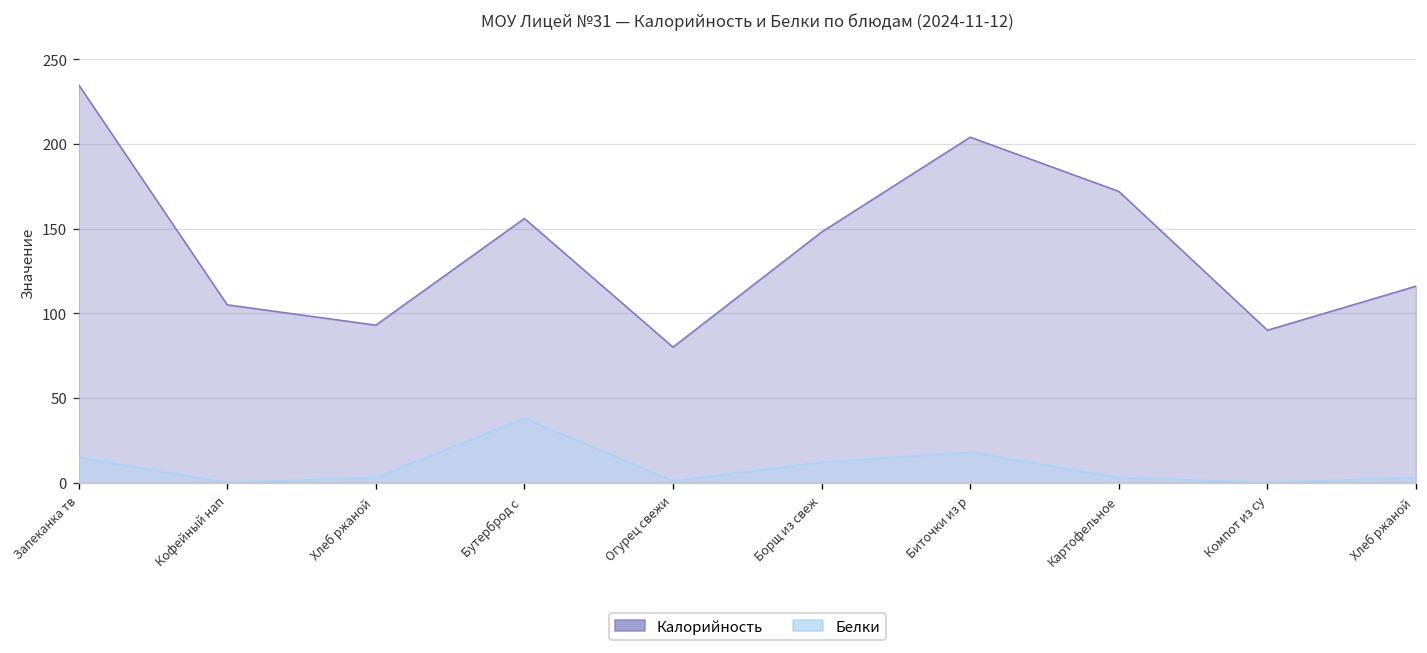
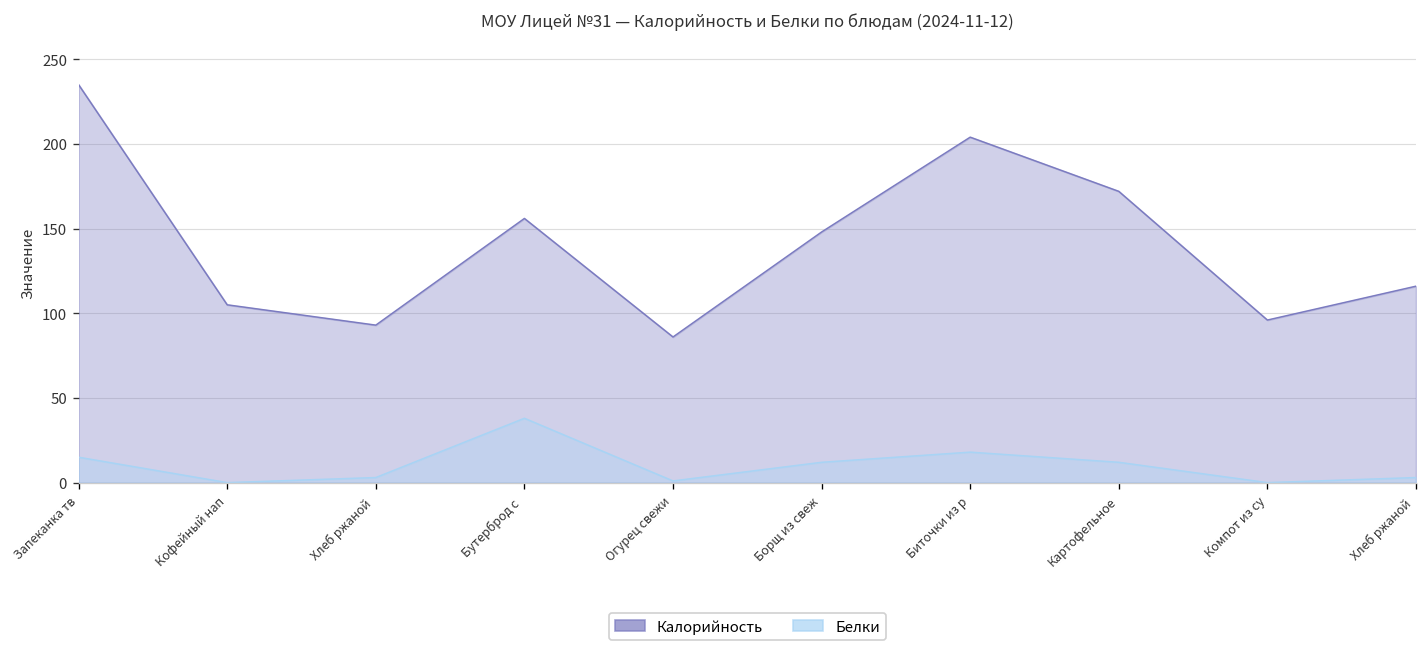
Калорийность, Огурец свежи: 80 -> 86
Белки, Картофельное: 3 -> 12
Калорийность, Компот из су: 90 -> 96
